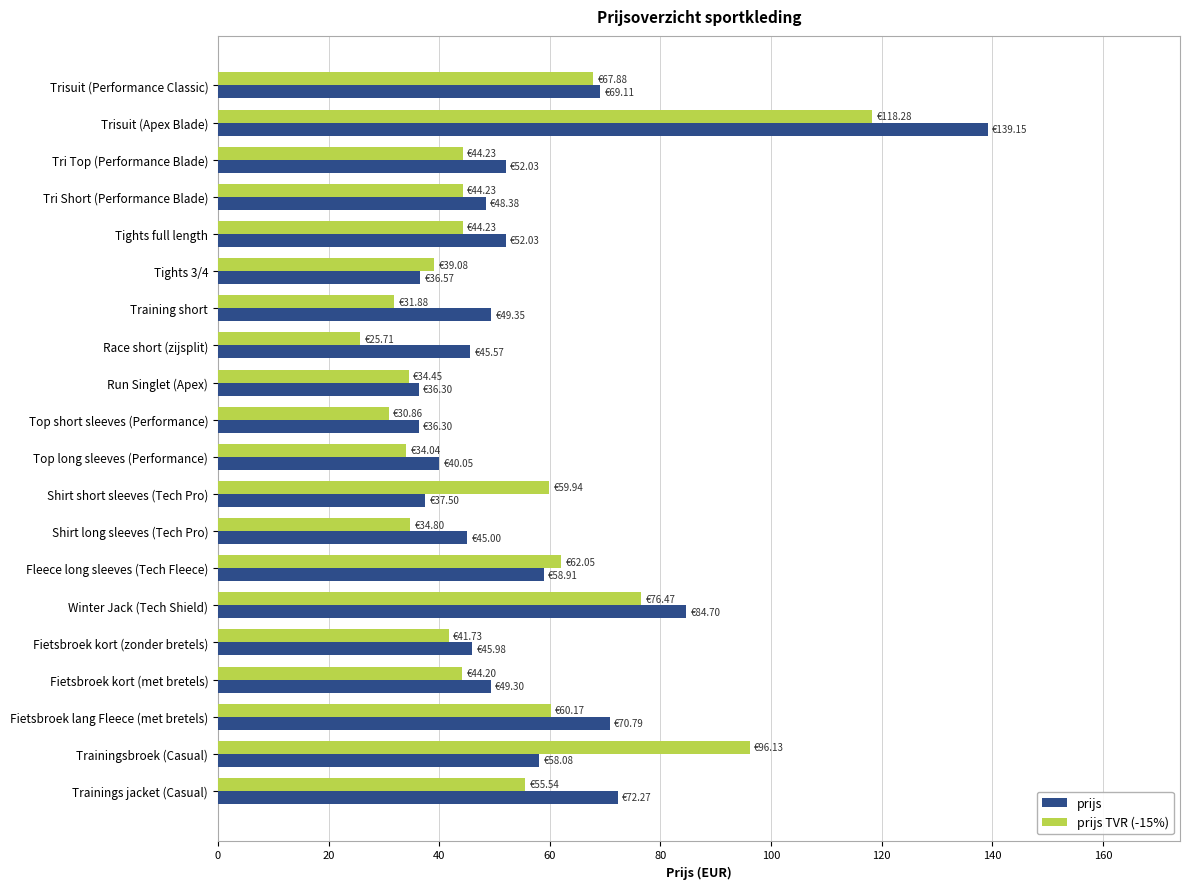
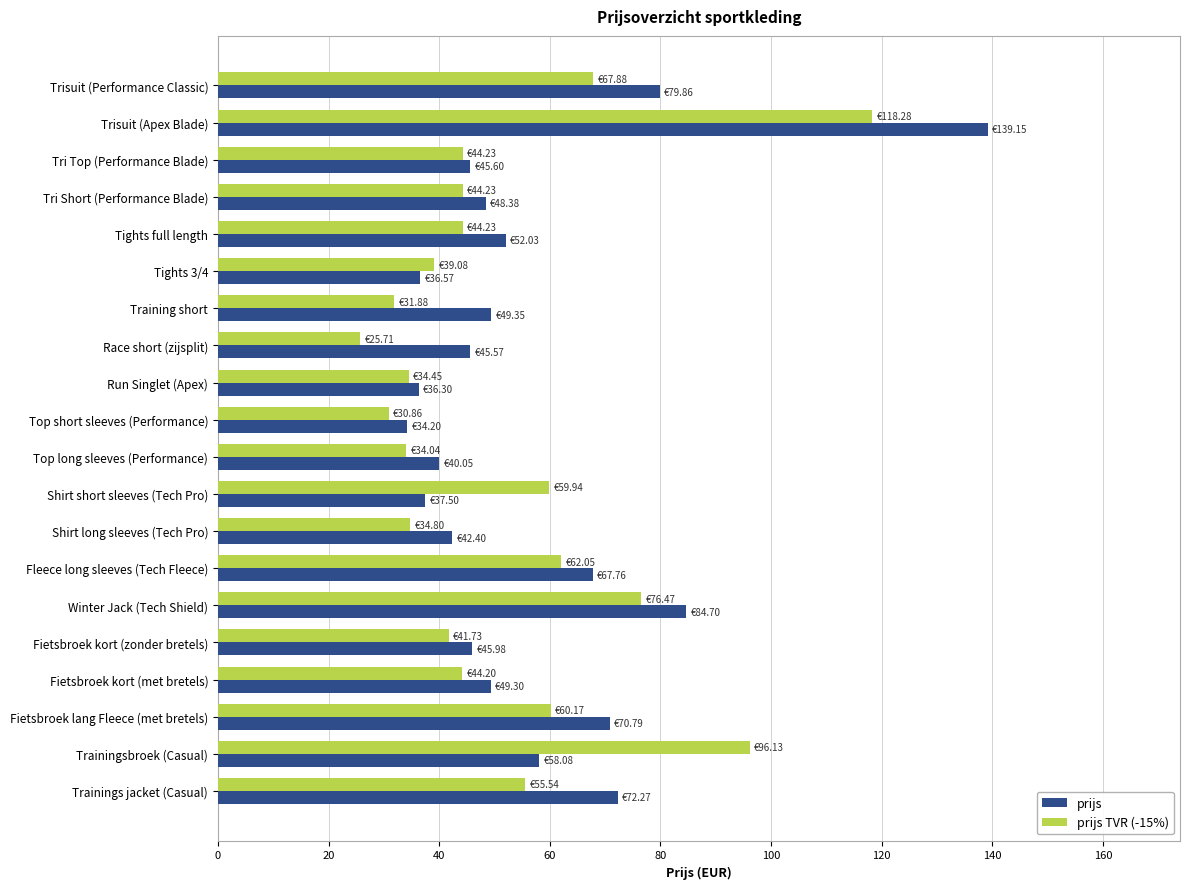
prijs, Trisuit (Performance Classic): €69.11 -> €79.86
prijs, Tri Top (Performance Blade): €52.03 -> €45.60
prijs, Top short sleeves (Performance): €36.30 -> €34.20
prijs, Shirt long sleeves (Tech Pro): €45.00 -> €42.40
prijs, Fleece long sleeves (Tech Fleece): €58.91 -> €67.76
